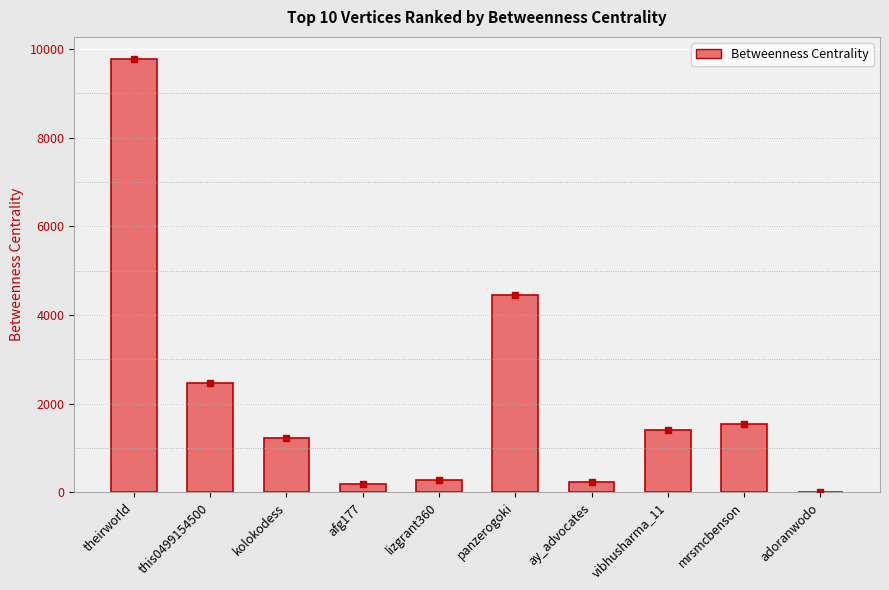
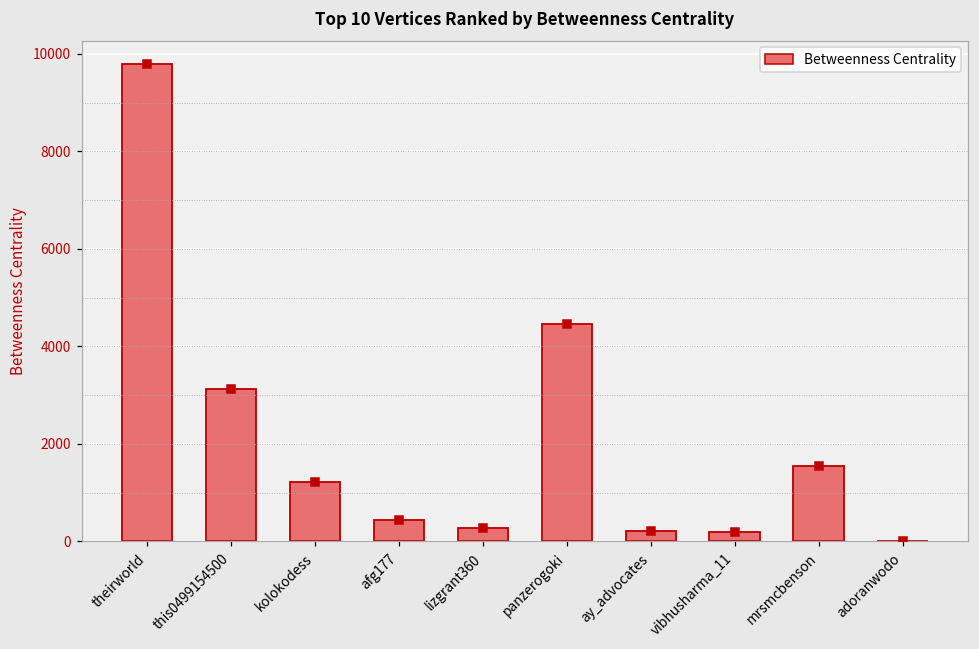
Betweenness Centrality, this0499154500: 2500 -> 3100
Betweenness Centrality, afg177: 200 -> 400
Betweenness Centrality, vibhusharma_11: 1400 -> 200
